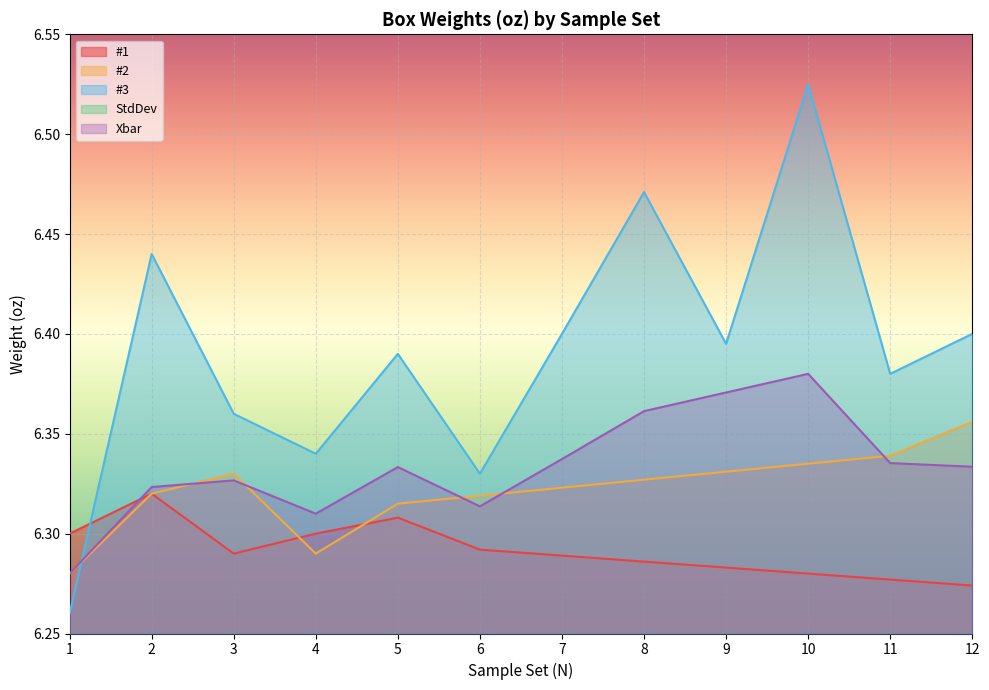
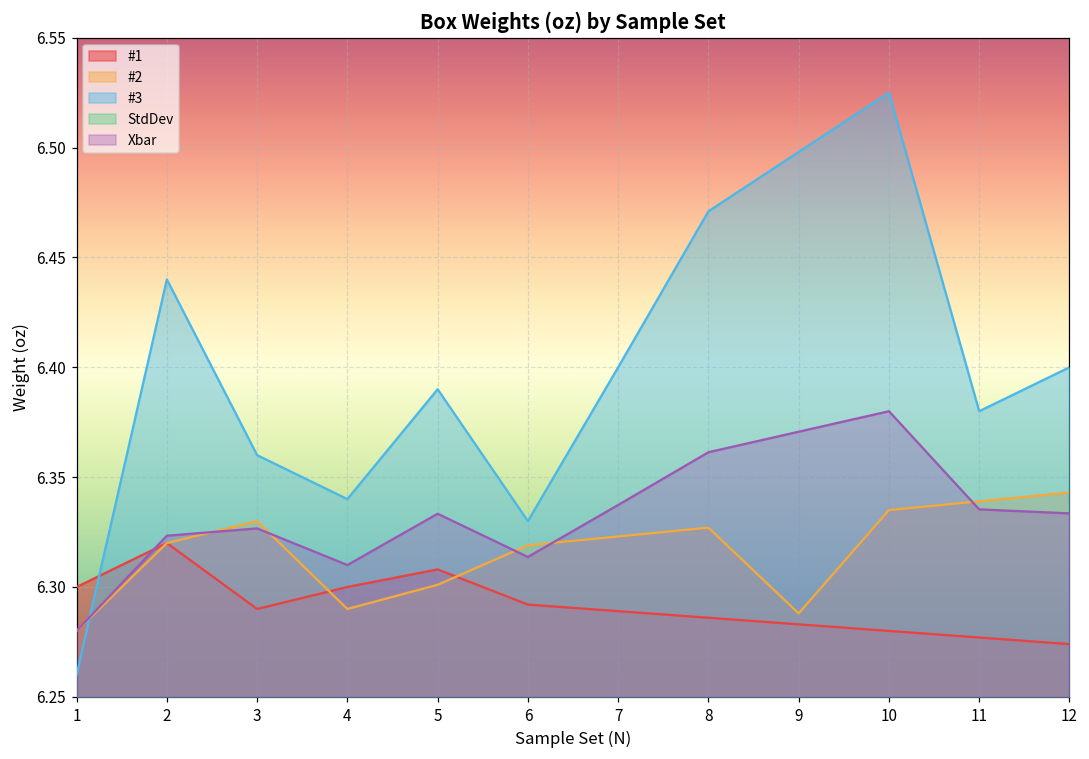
#2, 5: 6.315 -> 6.301
#2, 9: 6.331 -> 6.288
#3, 9: 6.395 -> 6.498
#2, 12: 6.356 -> 6.343
